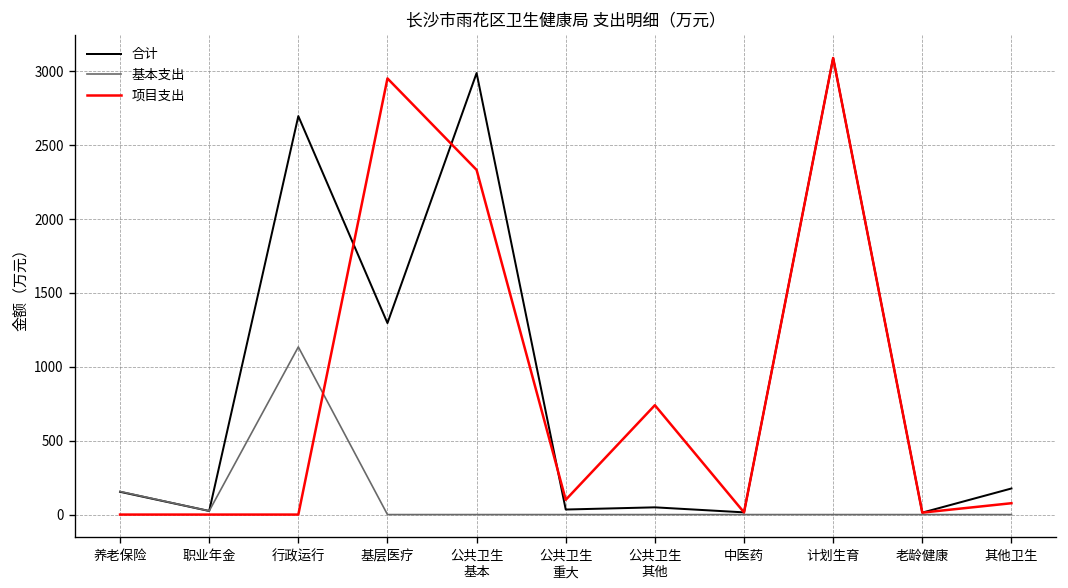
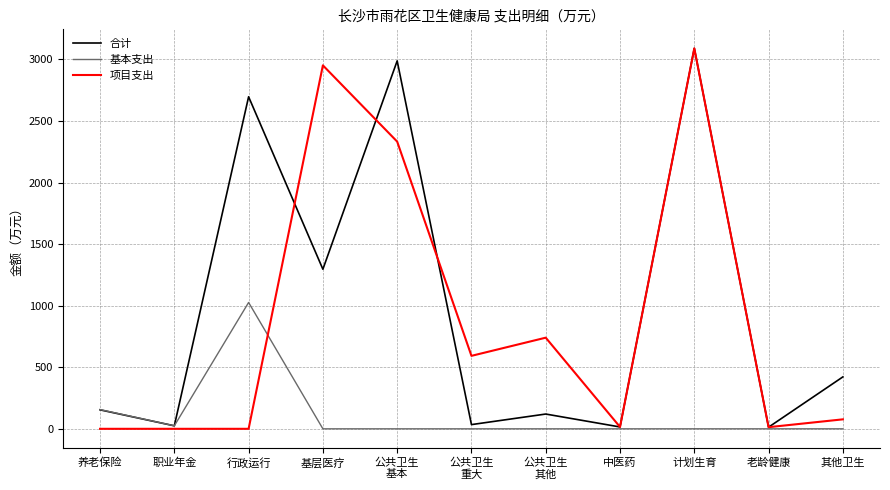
基本支出, 行政运行: 1130 -> 1030
项目支出, 公共卫生 重大: 100 -> 590
合计, 公共卫生 其他: 50 -> 120
合计, 其他卫生: 180 -> 420
